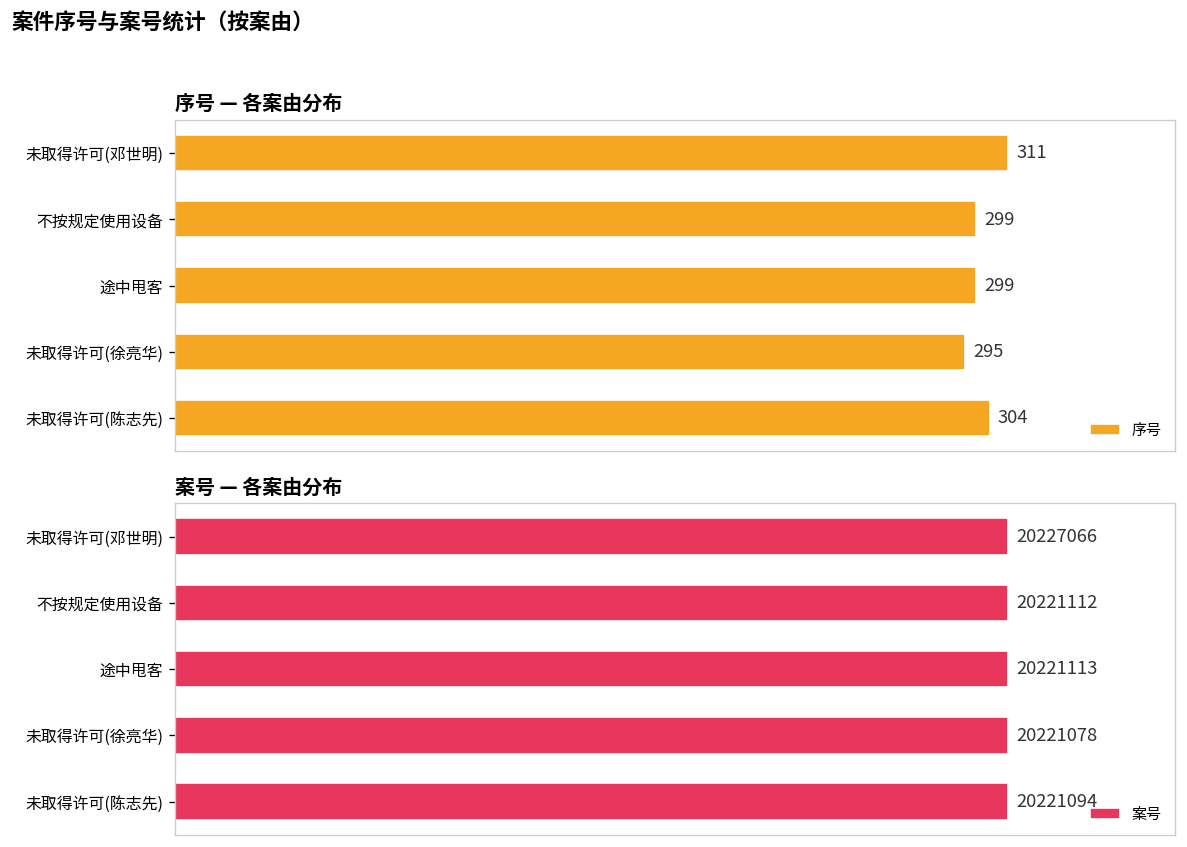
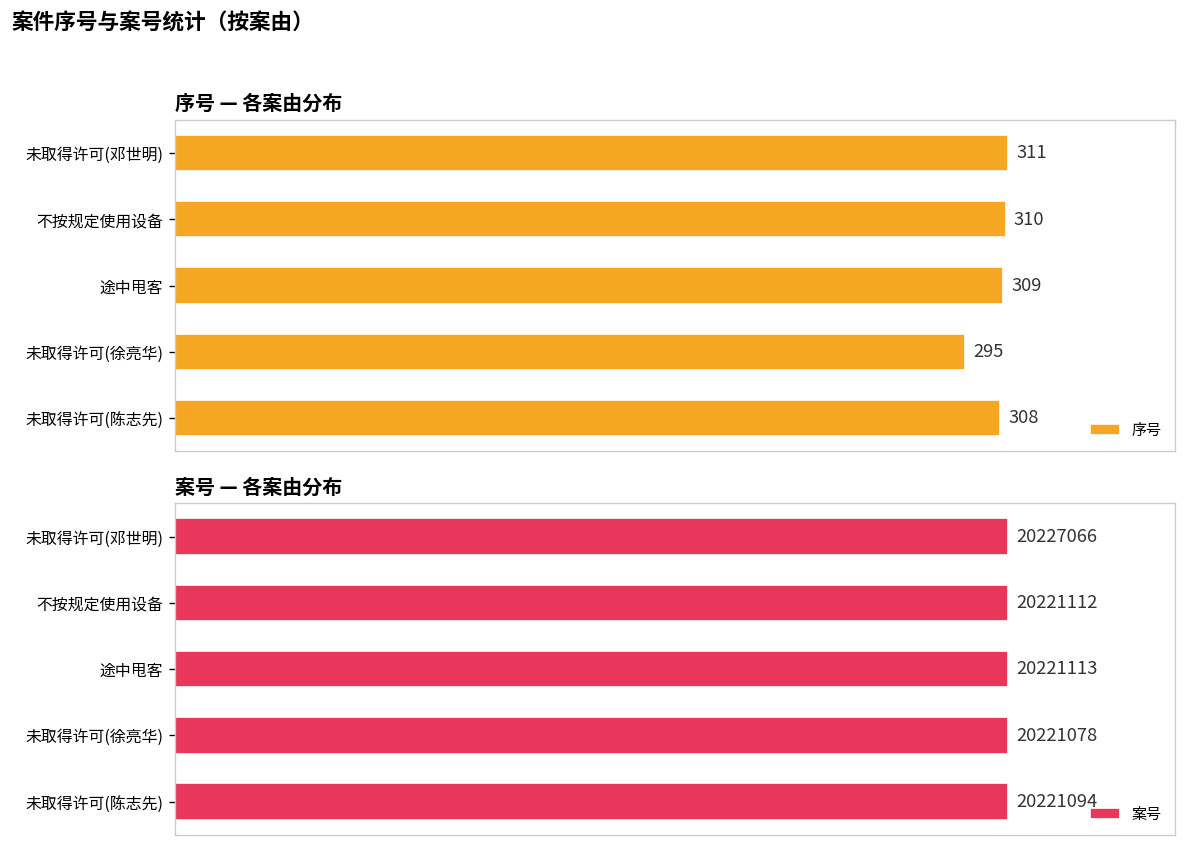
序号 — 各案由分布, 不按规定使用设备: 299 -> 310
序号 — 各案由分布, 途中甩客: 299 -> 309
序号 — 各案由分布, 未取得许可(陈志先): 304 -> 308
